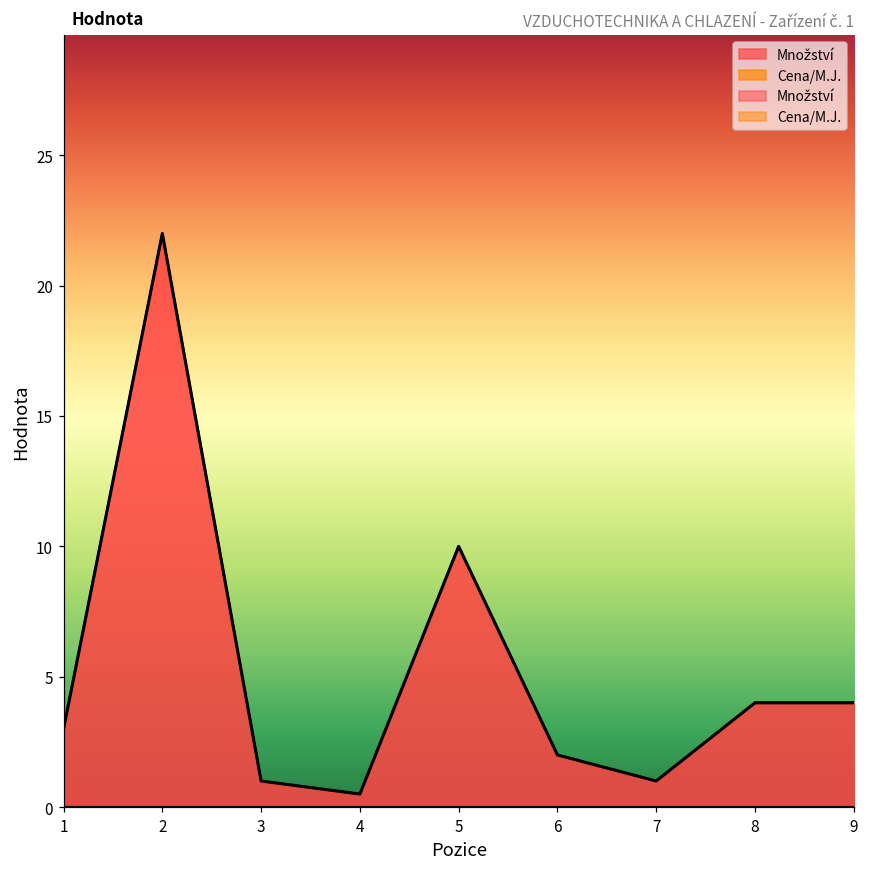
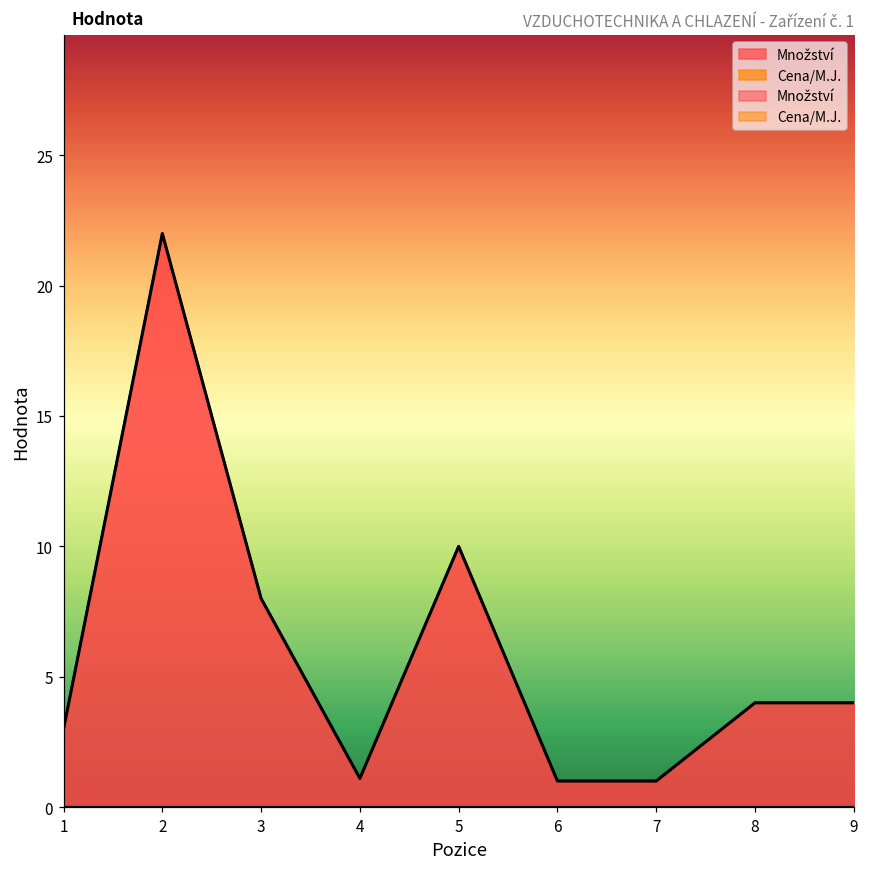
Množství, 3: 1 -> 8
Množství, 4: 0.5 -> 1.1
Množství, 6: 2 -> 1
